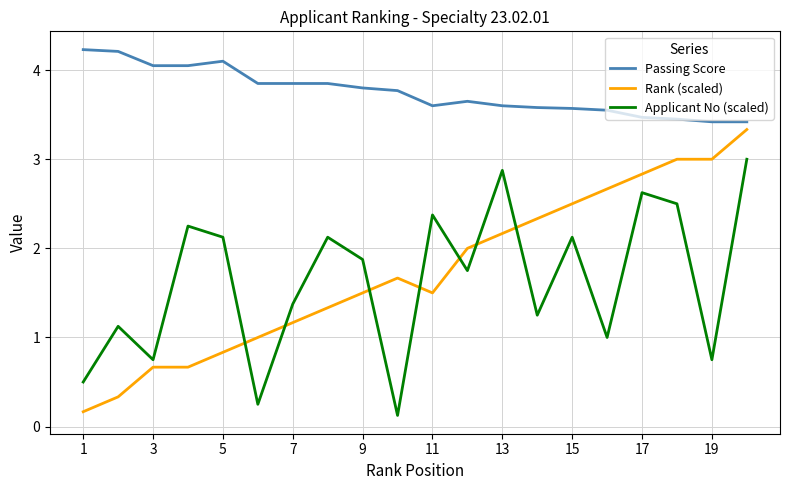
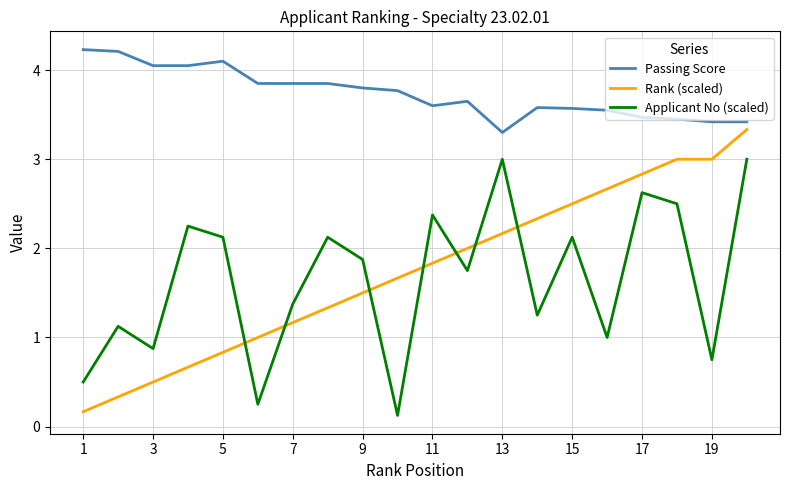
Rank (scaled), 3: 0.7 -> 0.5
Applicant No (scaled), 3: 0.8 -> 0.9
Rank (scaled), 11: 1.5 -> 1.8
Passing Score, 13: 3.6 -> 3.3
Applicant No (scaled), 13: 2.9 -> 3.0
